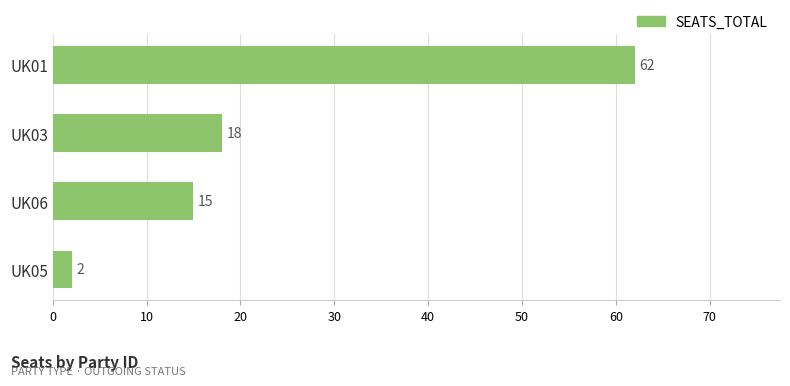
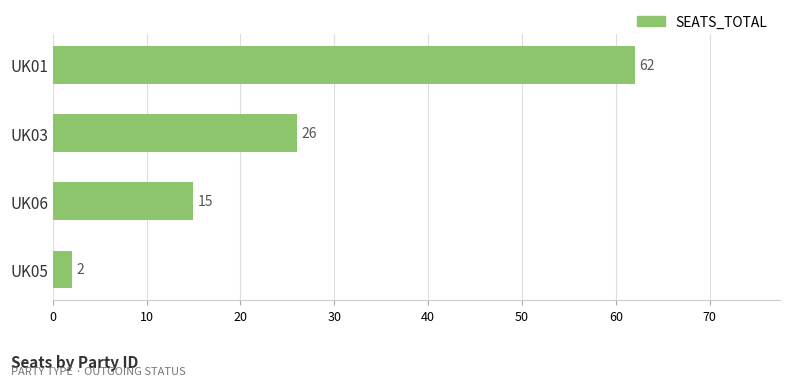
UK03: 18 -> 26
